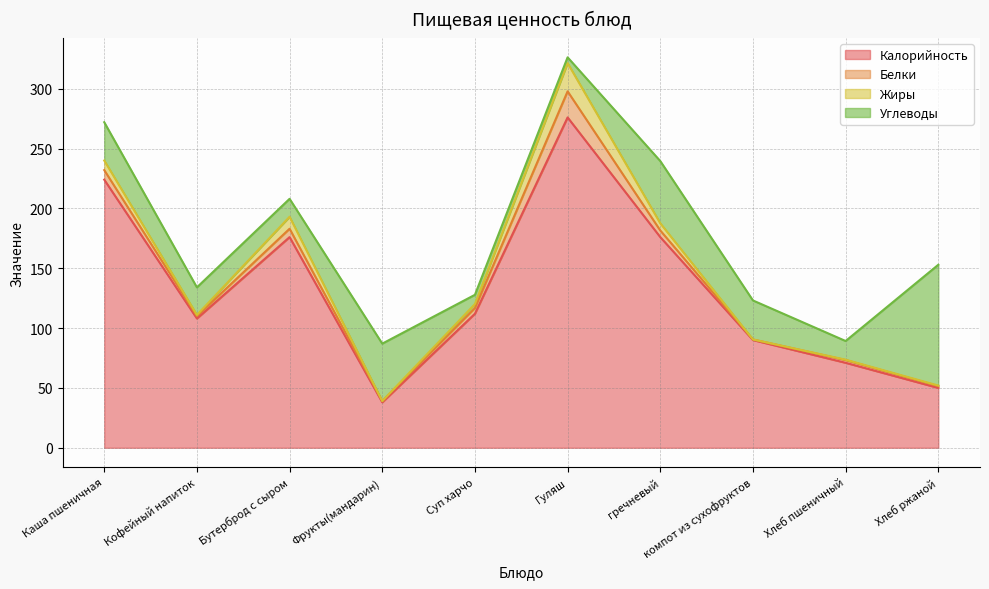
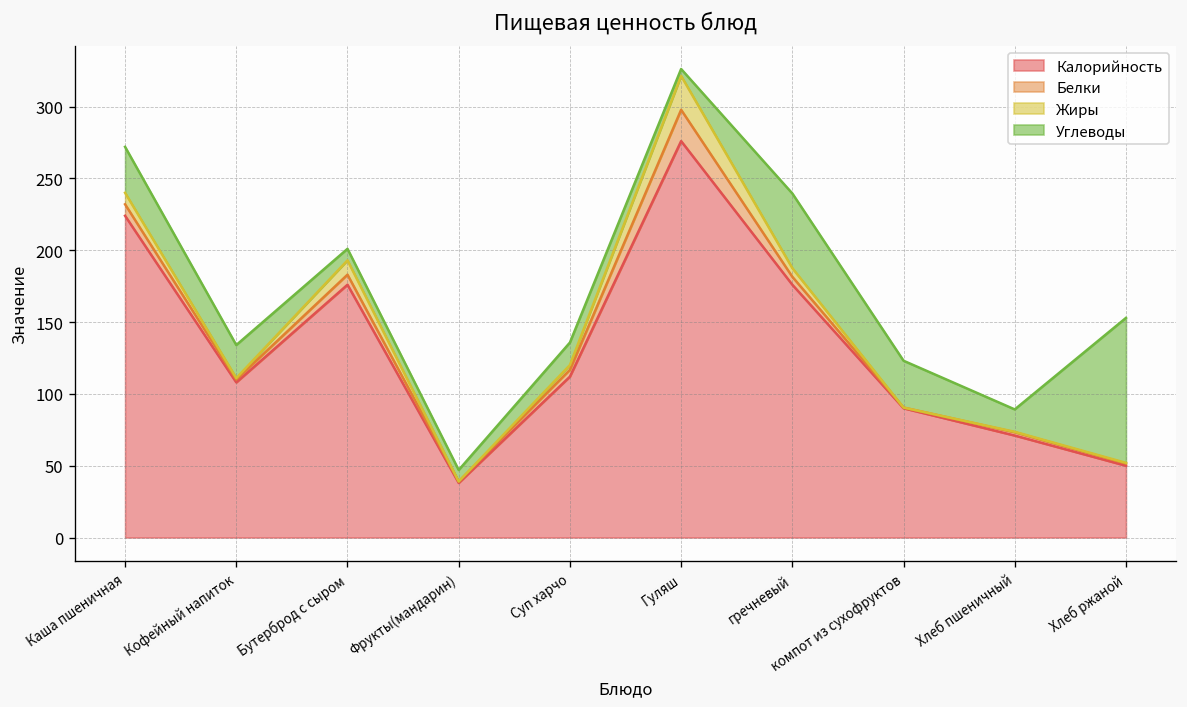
Углеводы, Бутерброд с сыром: 15 -> 8
Углеводы, Фрукты(мандарин): 48 -> 8
Углеводы, Суп харчо: 8 -> 16
